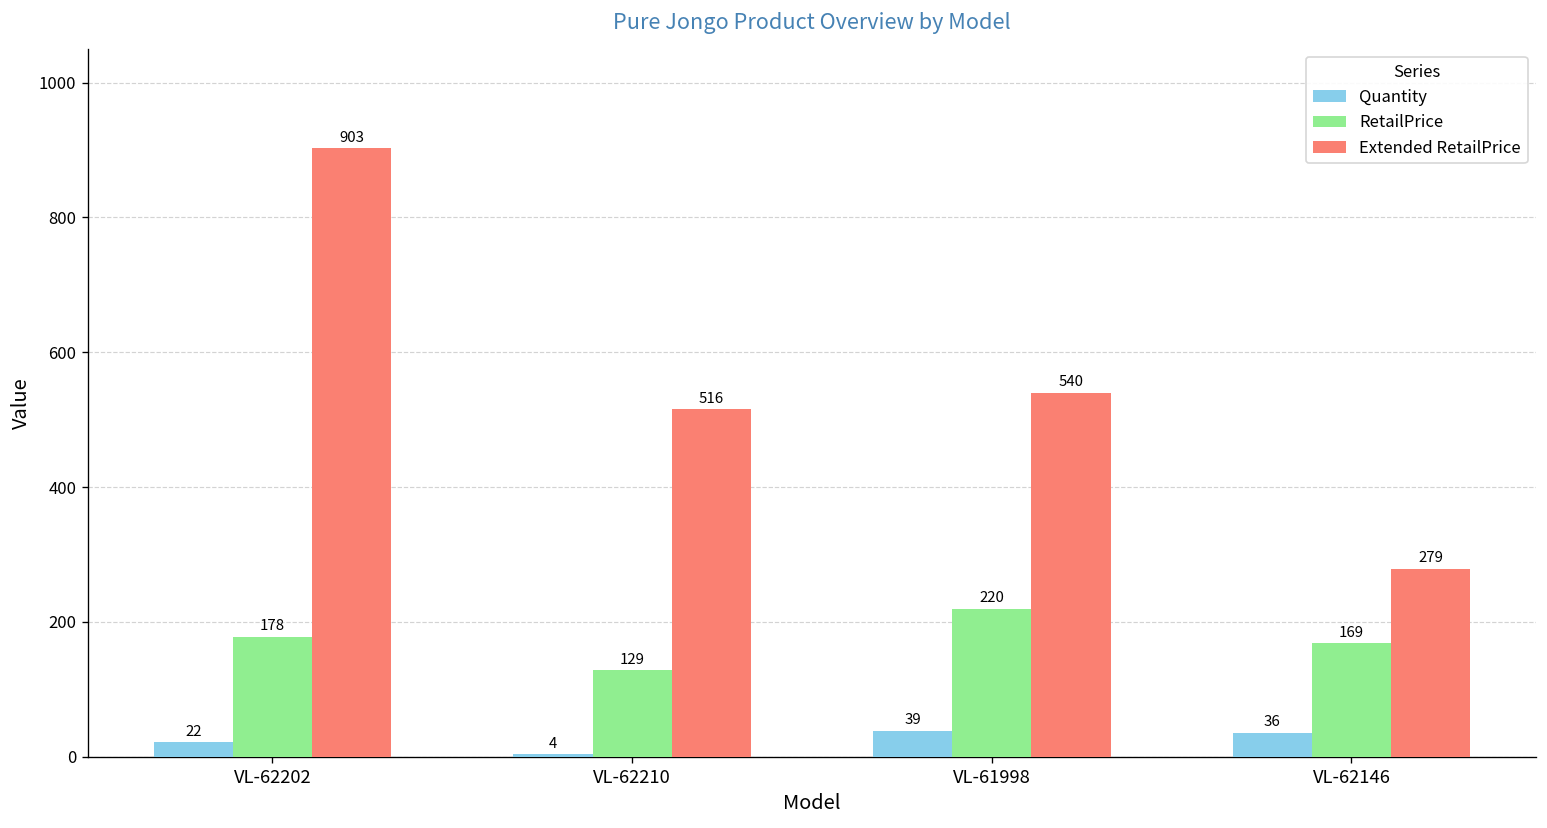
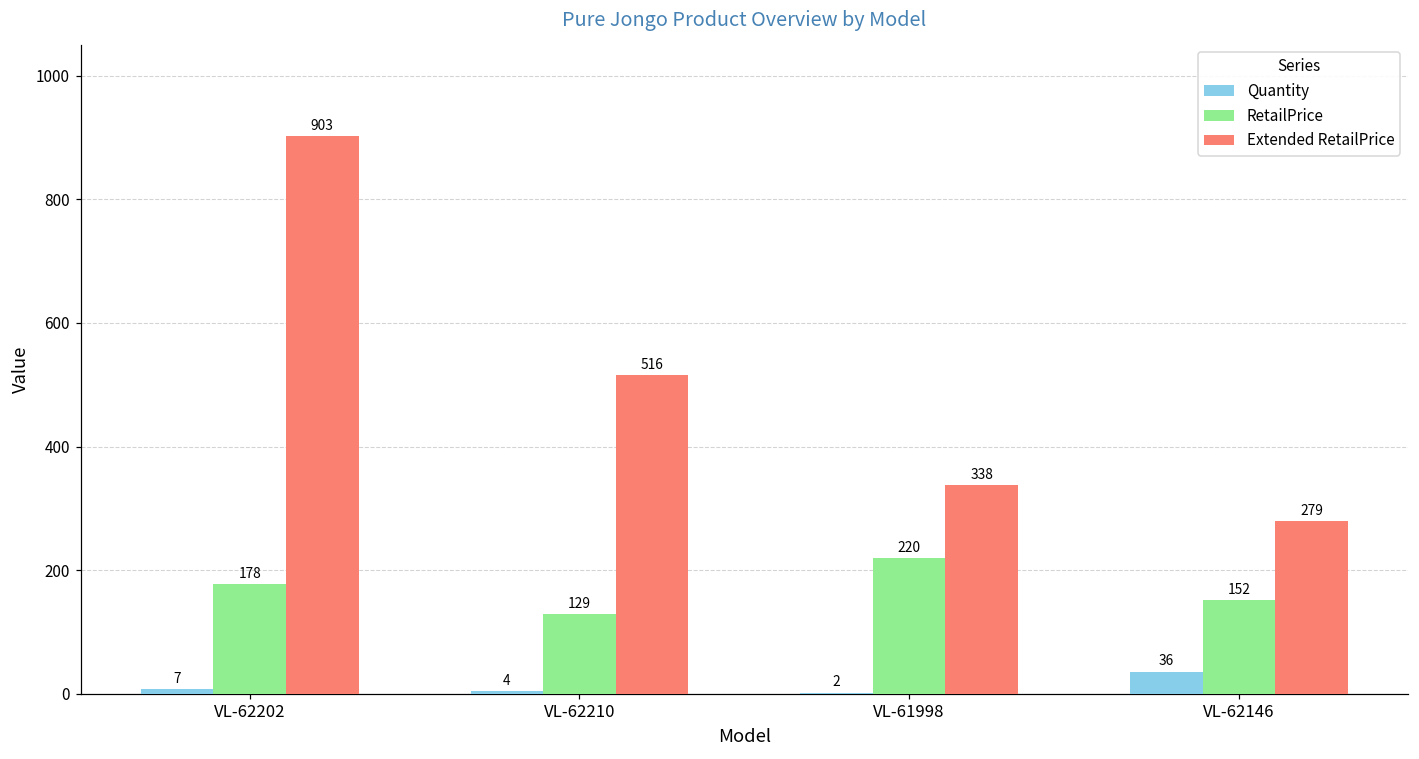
Quantity, VL-62202: 22 -> 7
Quantity, VL-61998: 39 -> 2
Extended RetailPrice, VL-61998: 540 -> 338
RetailPrice, VL-62146: 169 -> 152
